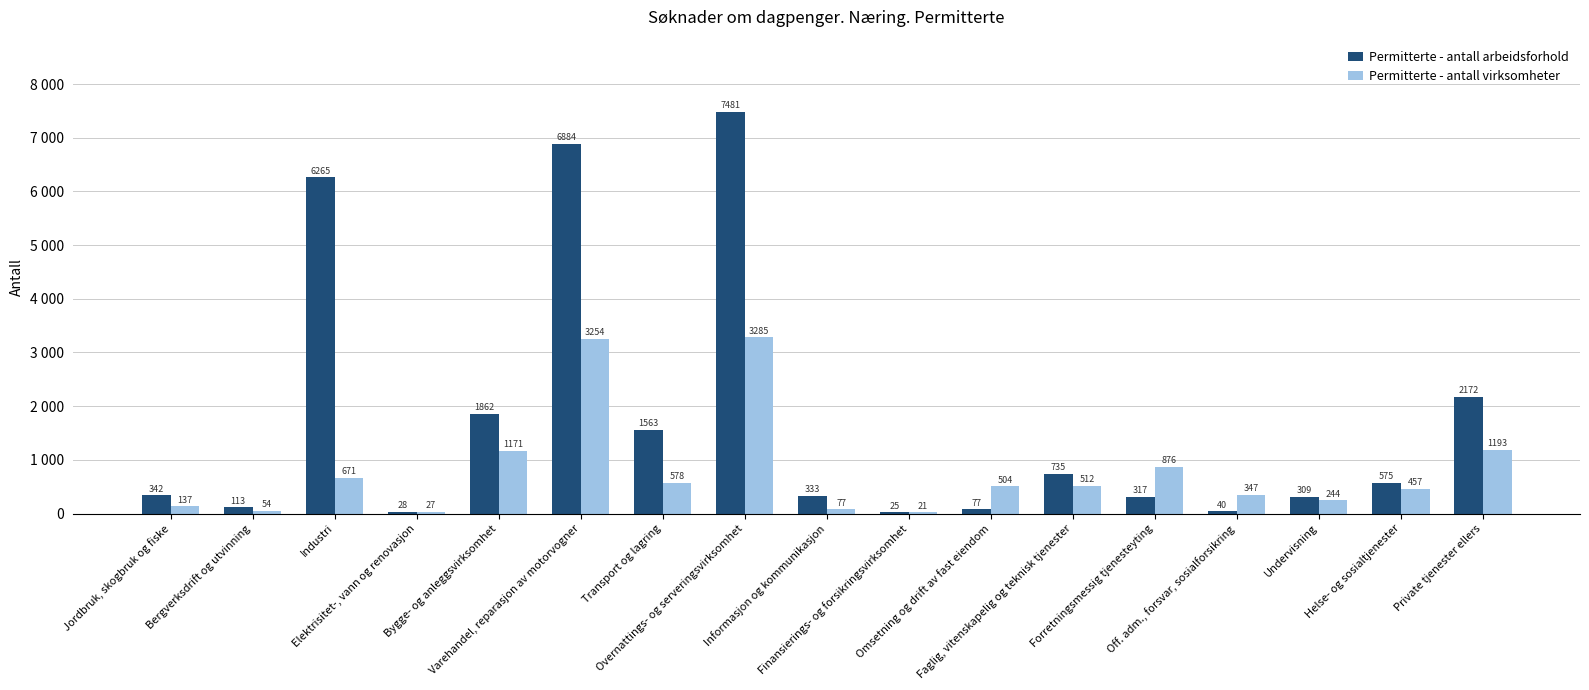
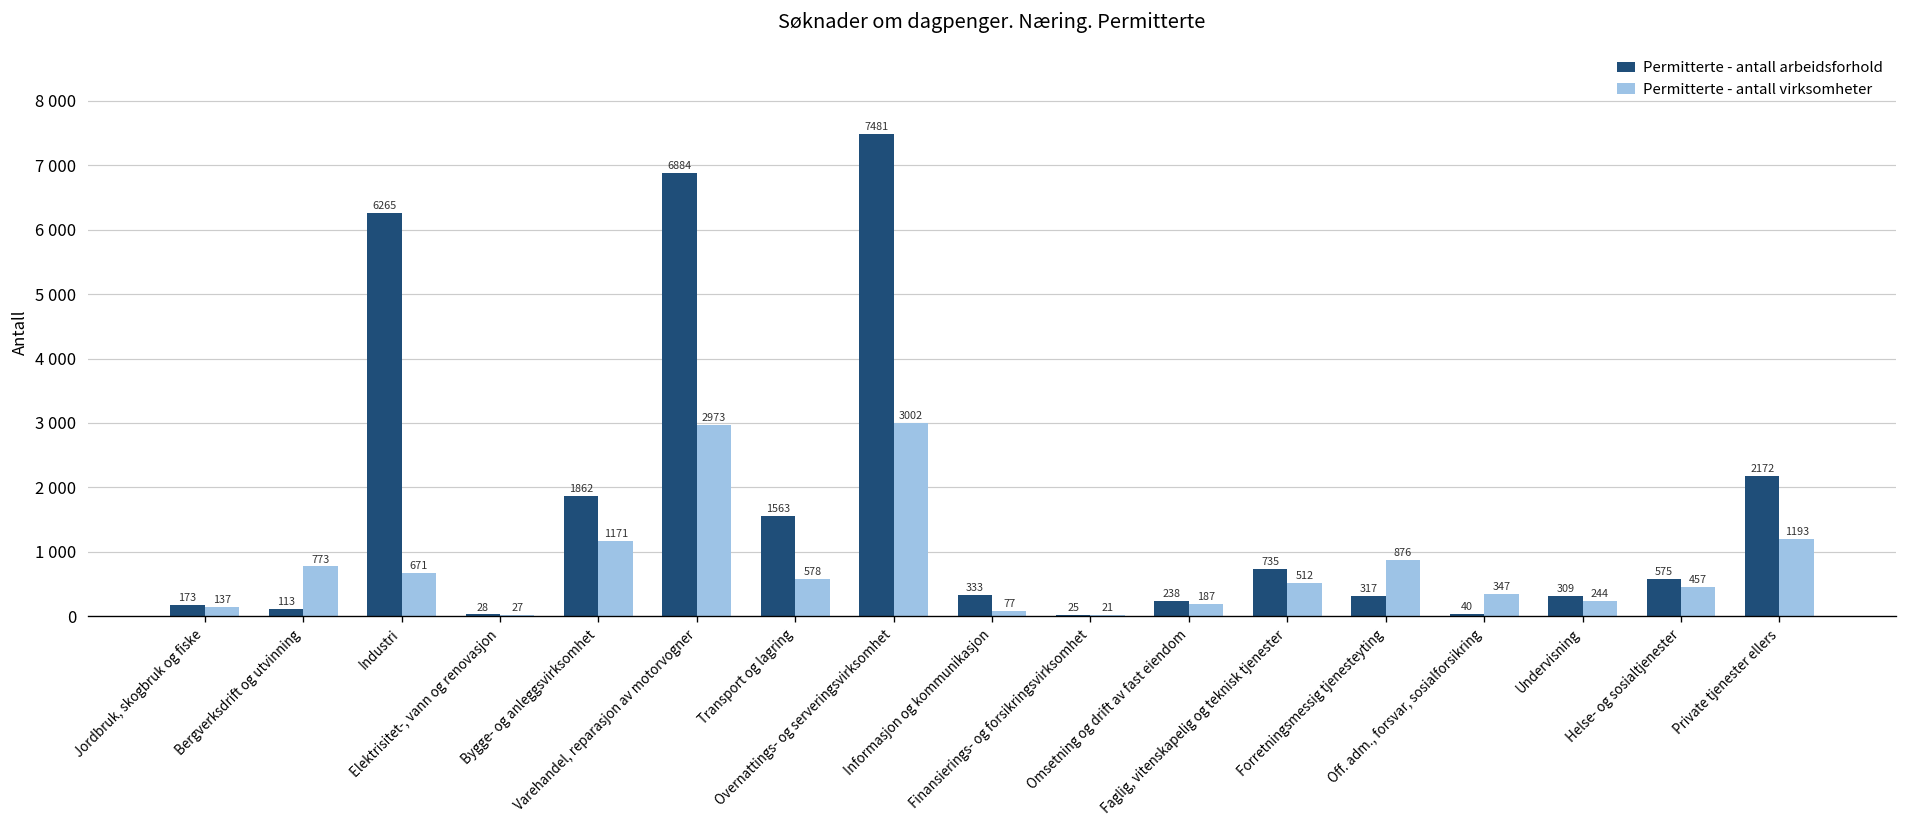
Permitterte - antall arbeidsforhold, Jordbruk, skogbruk og fiske: 342 -> 173
Permitterte - antall virksomheter, Bergverksdrift og utvinning: 54 -> 773
Permitterte - antall virksomheter, Varehandel, reparasjon av motorvogner: 3254 -> 2973
Permitterte - antall virksomheter, Overnattings- og serveringsvirksomhet: 3285 -> 3002
Permitterte - antall arbeidsforhold, Omsetning og drift av fast eiendom: 77 -> 238
Permitterte - antall virksomheter, Omsetning og drift av fast eiendom: 504 -> 187
